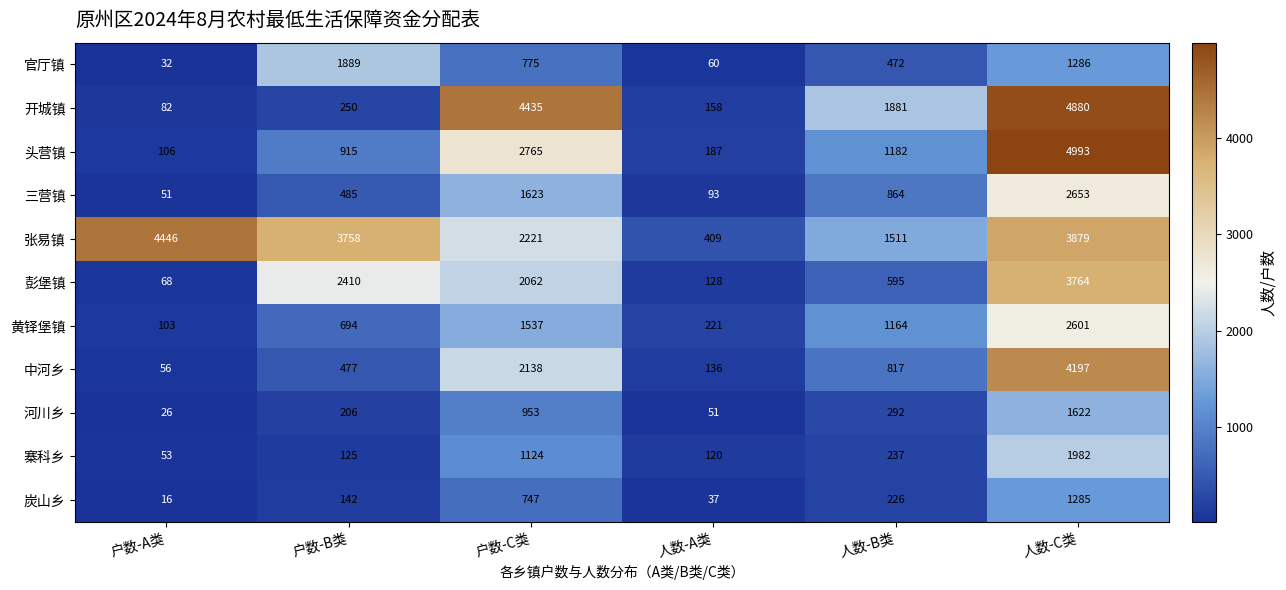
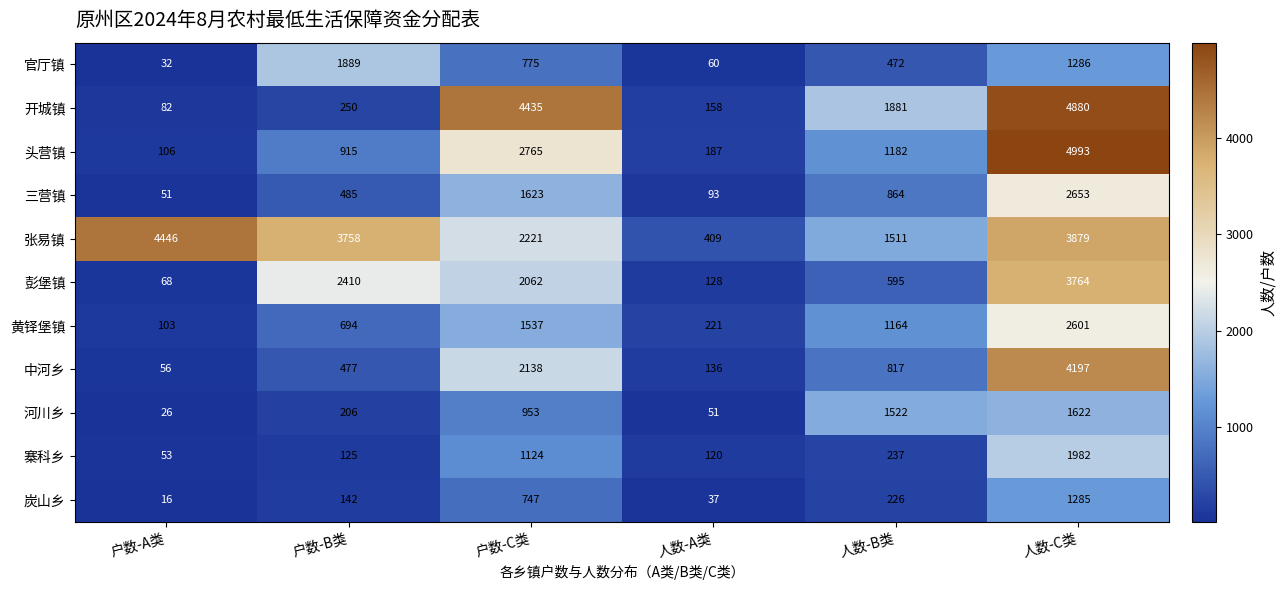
河川乡, 人数-B类: 292 -> 1522
